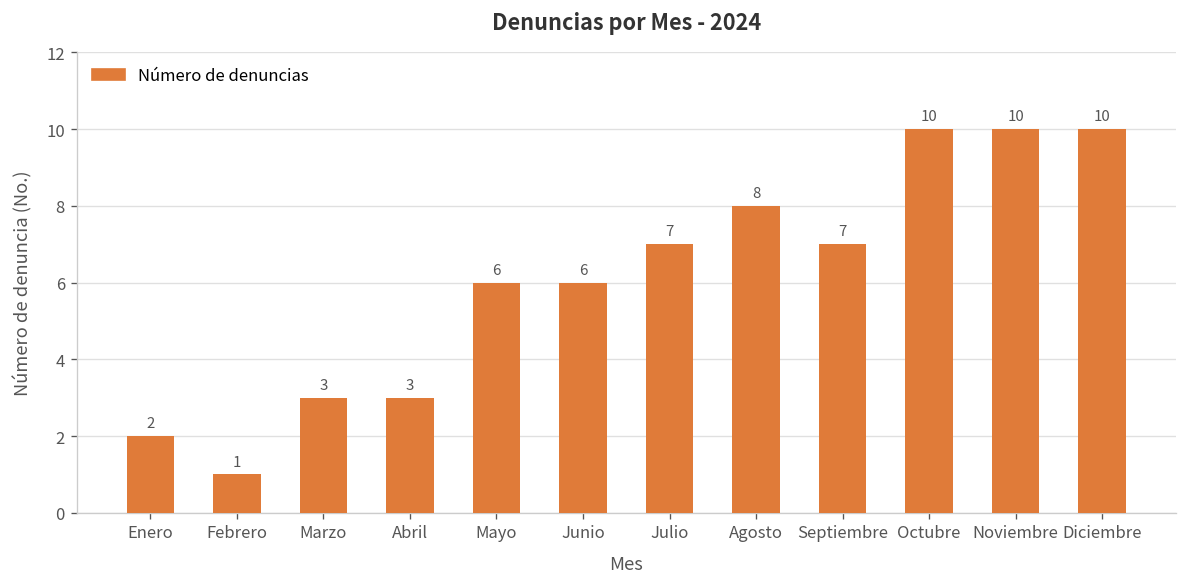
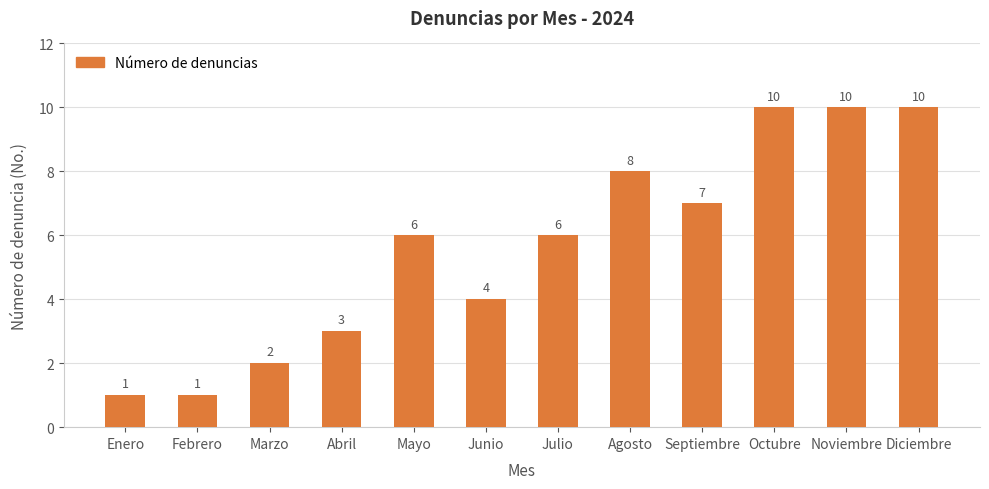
Enero: 2 -> 1
Marzo: 3 -> 2
Junio: 6 -> 4
Julio: 7 -> 6
